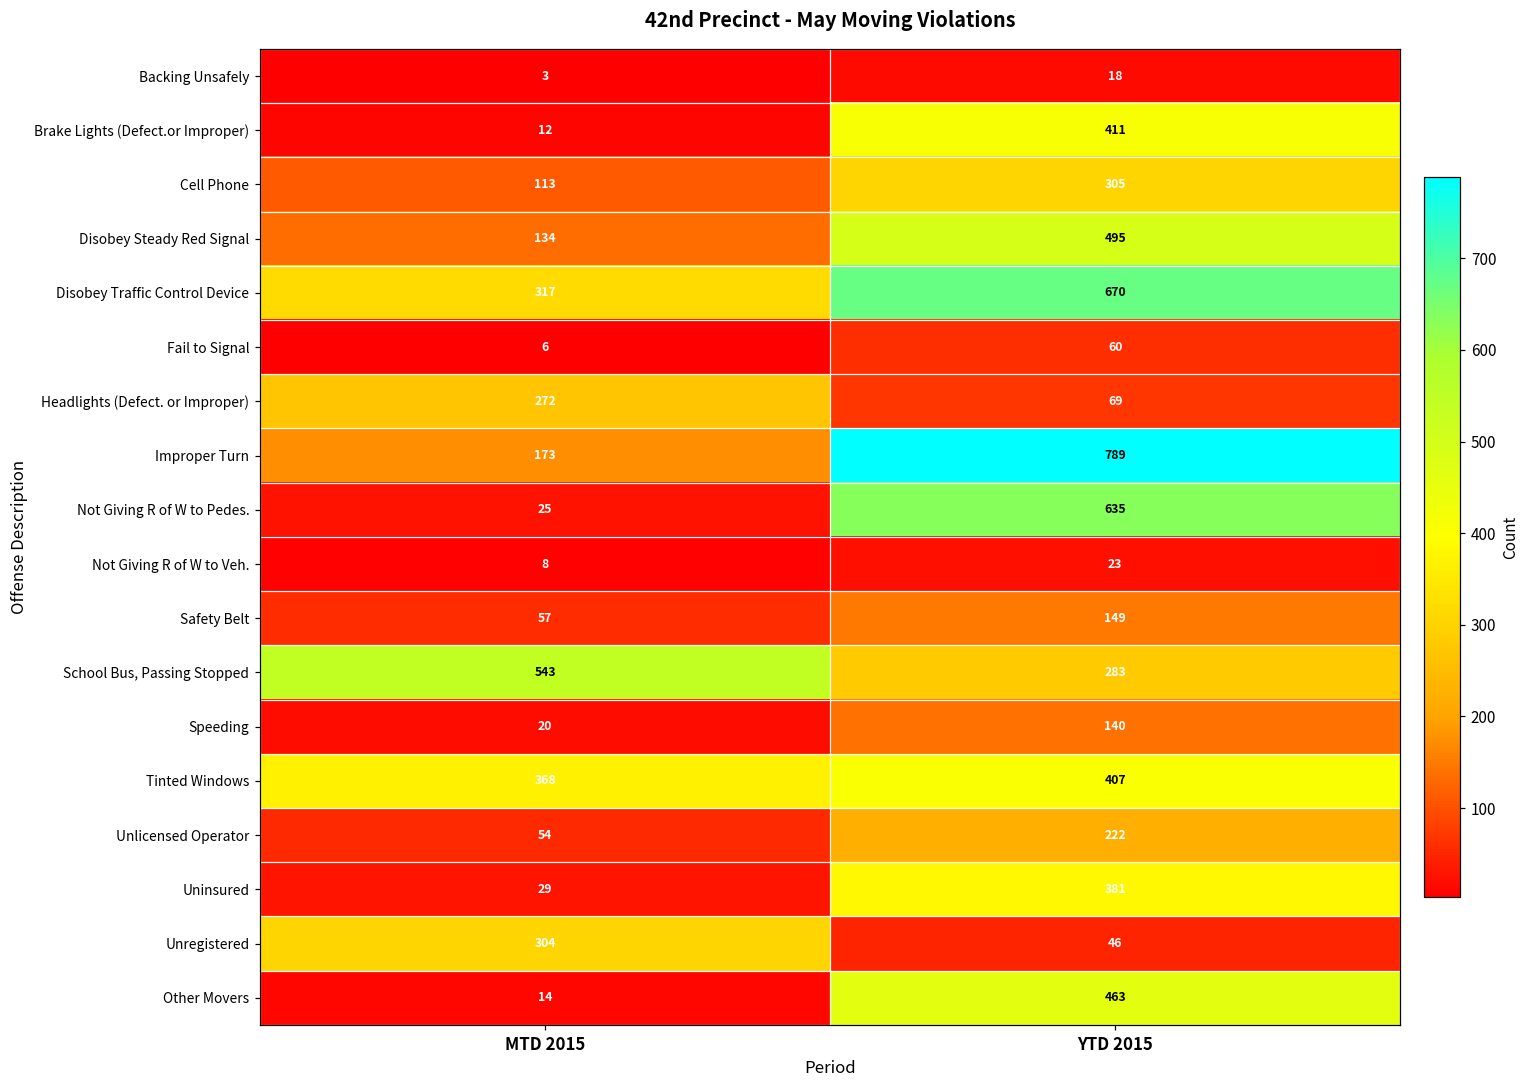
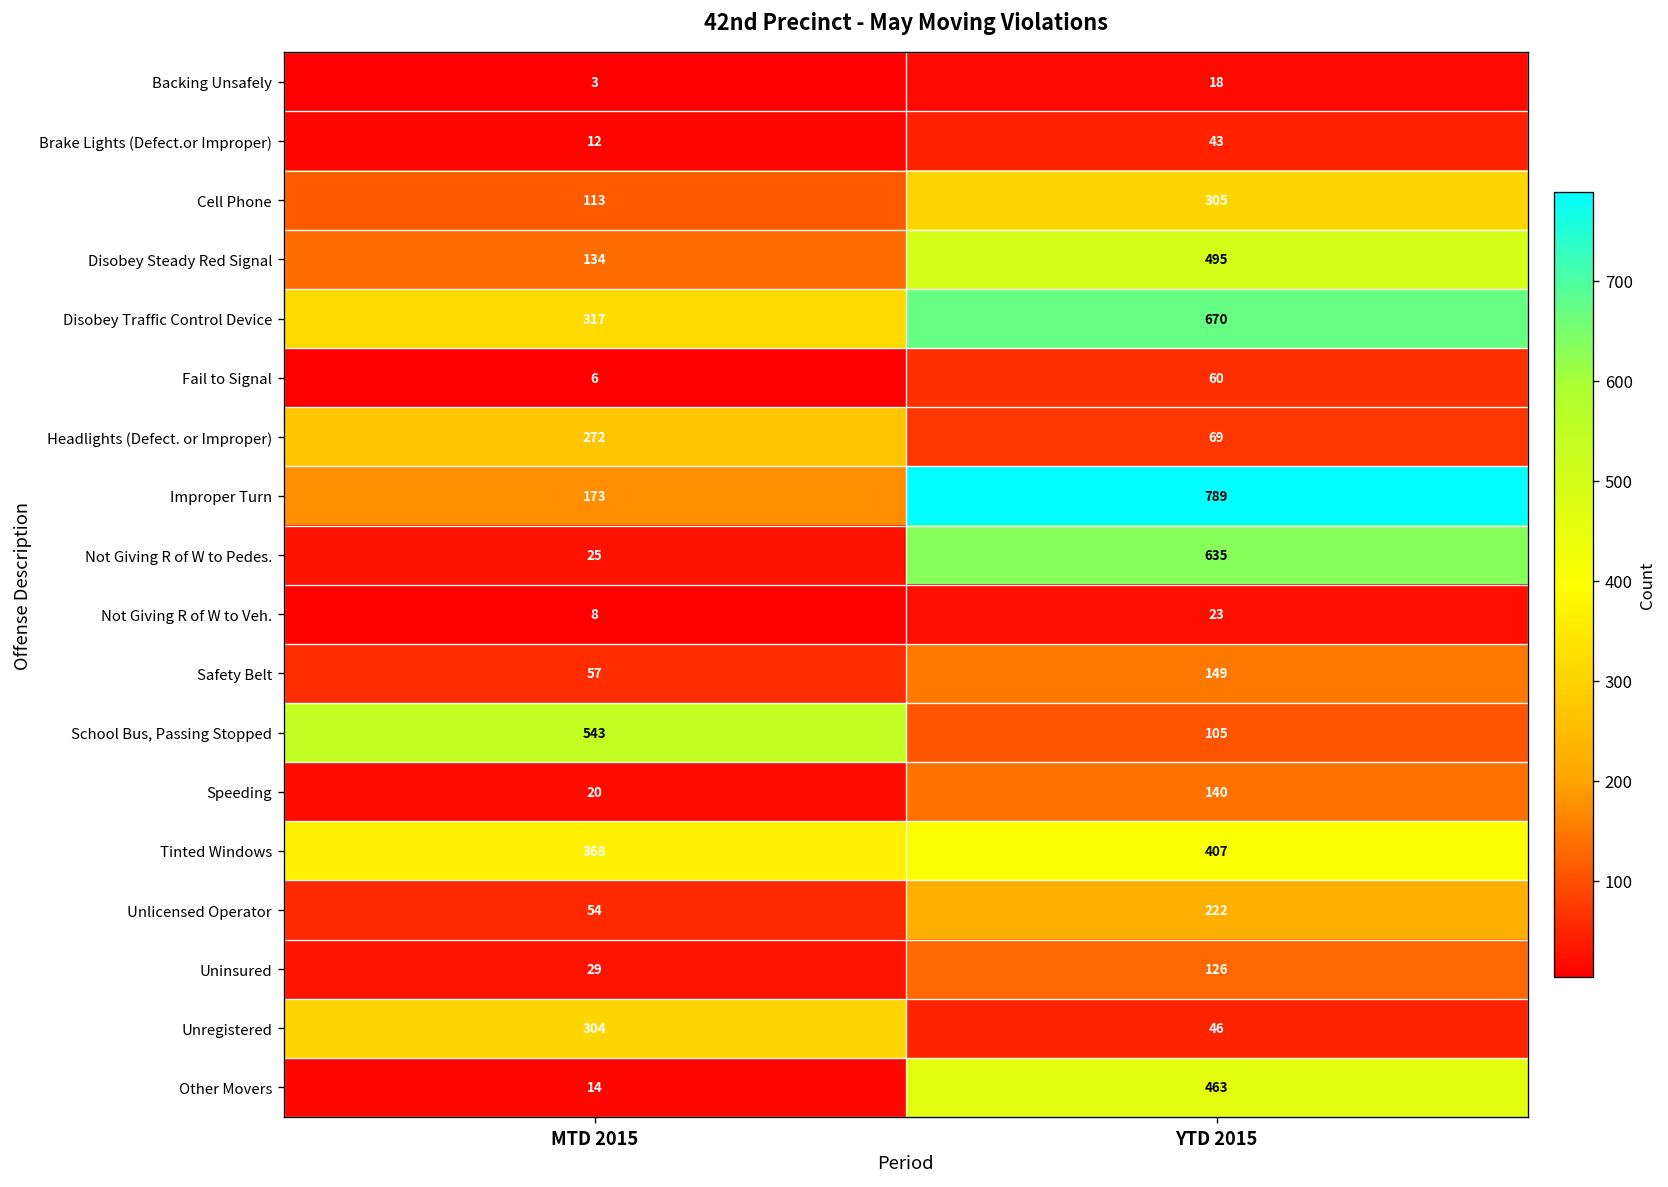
Brake Lights (Defect.or Improper), YTD 2015: 411 -> 43
School Bus, Passing Stopped, YTD 2015: 283 -> 105
Uninsured, YTD 2015: 381 -> 126
